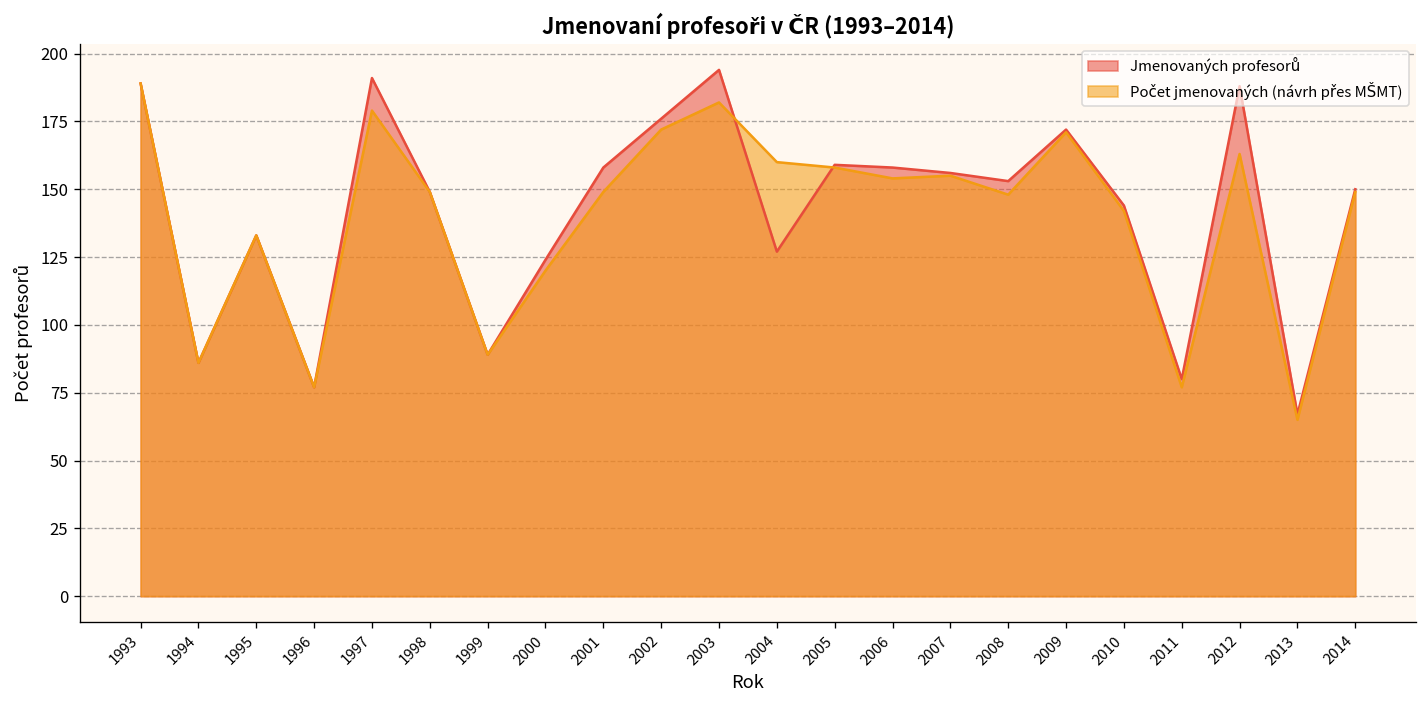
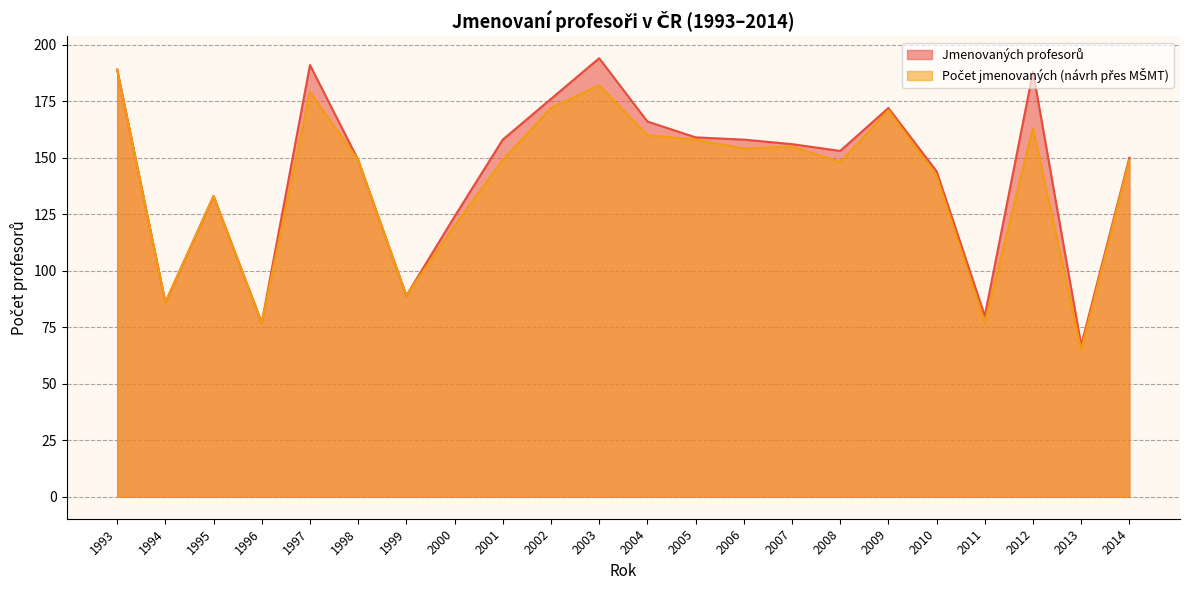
Jmenovaných profesorů, 2004: 127 -> 166
